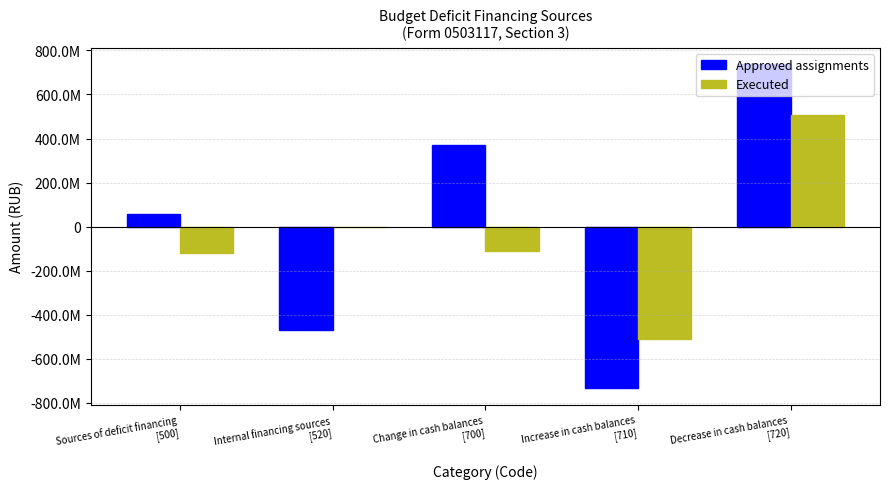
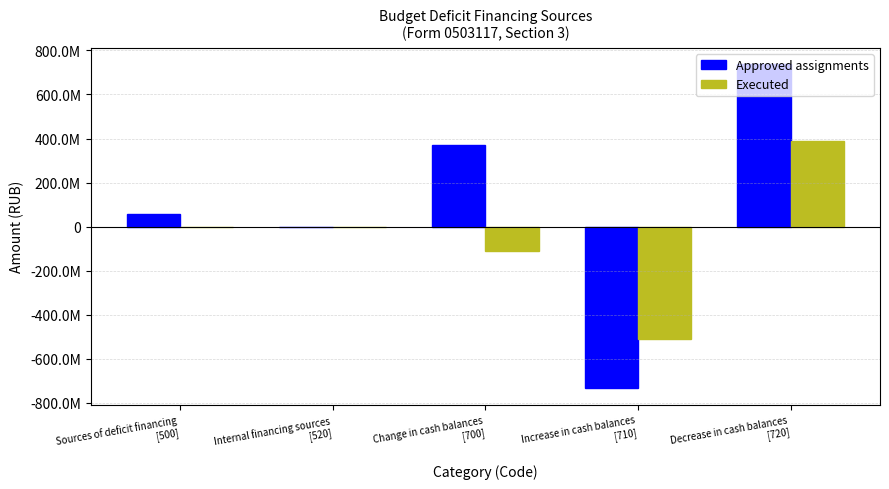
Executed, Sources of deficit financing [500]: -120000000 -> 0
Approved assignments, Internal financing sources [520]: -470000000 -> 0
Executed, Decrease in cash balances [720]: 510000000 -> 390000000
